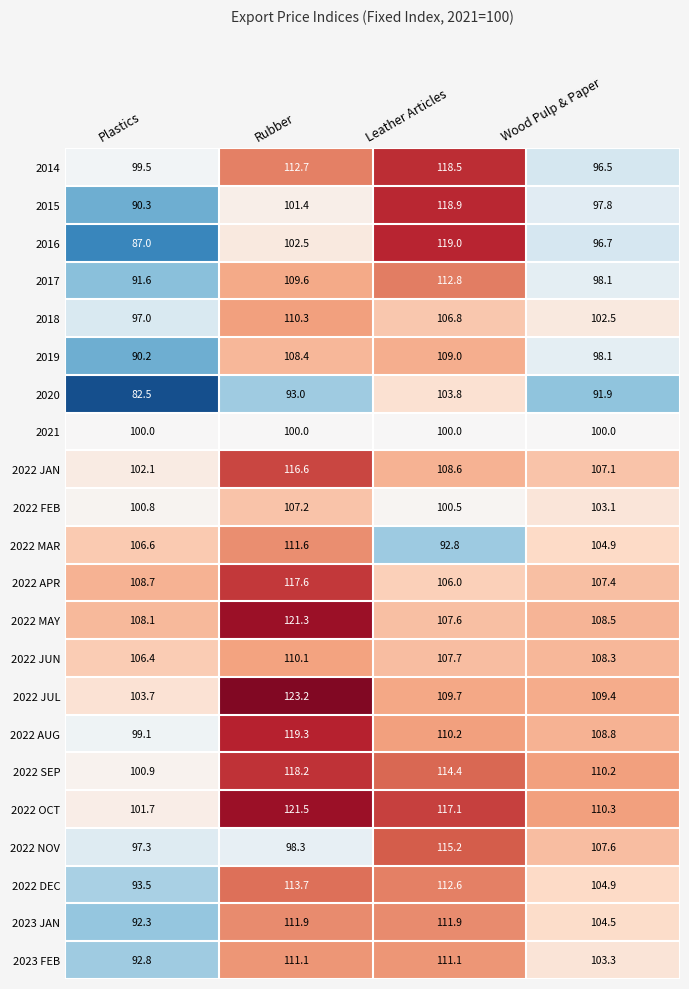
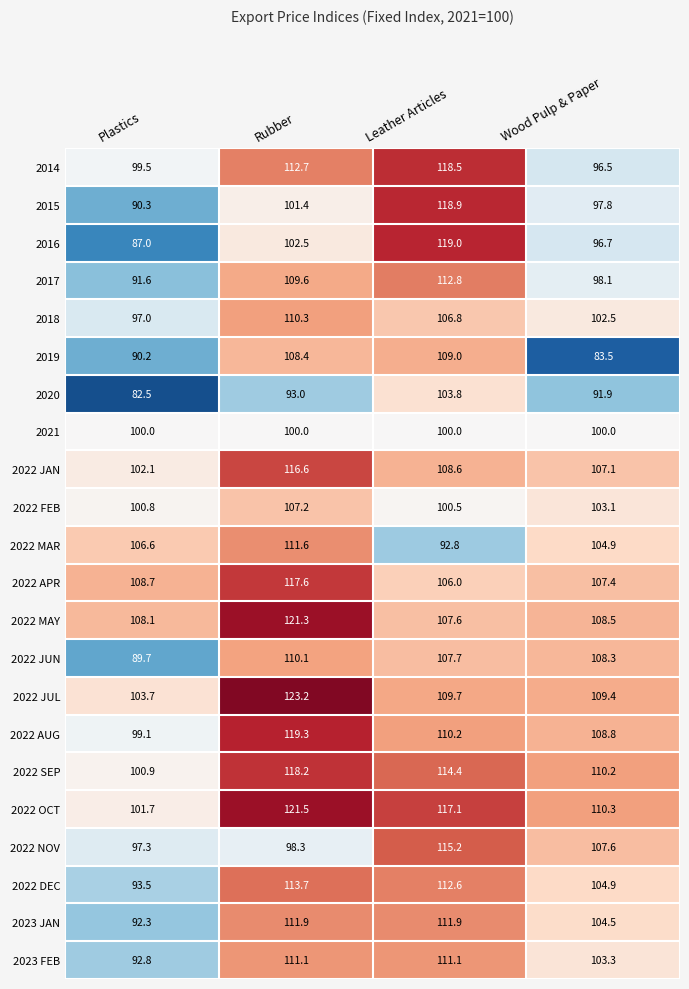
2019, Wood Pulp & Paper: 98.1 -> 83.5
2022 JUN, Plastics: 106.4 -> 89.7
